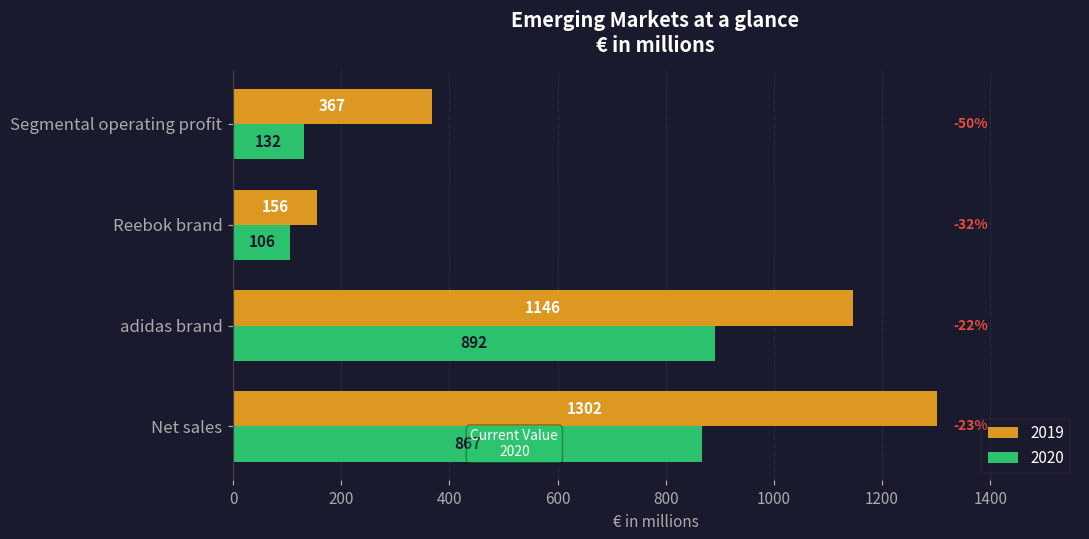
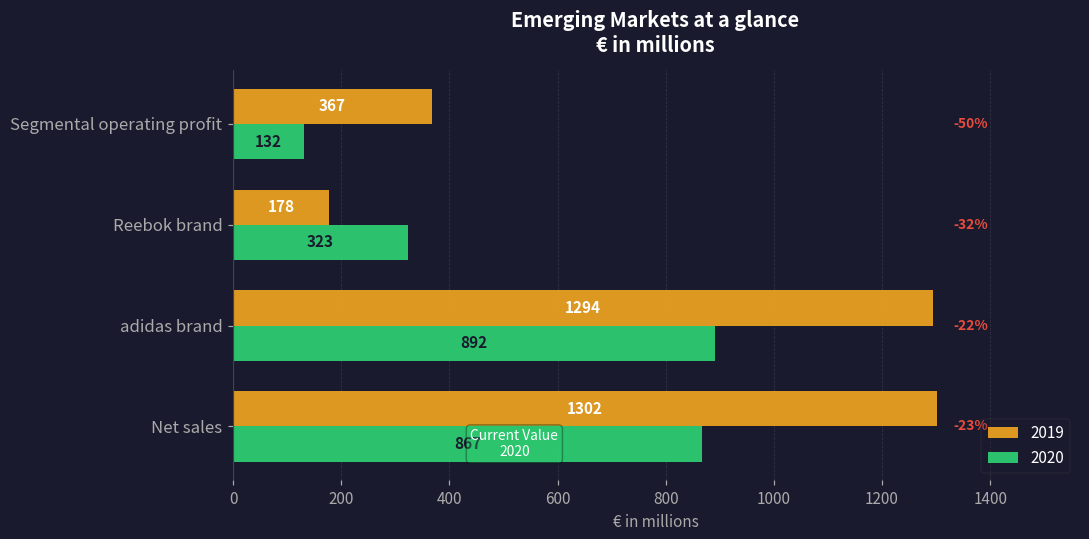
2019, Reebok brand: 156 -> 178
2020, Reebok brand: 106 -> 323
2019, adidas brand: 1146 -> 1294
